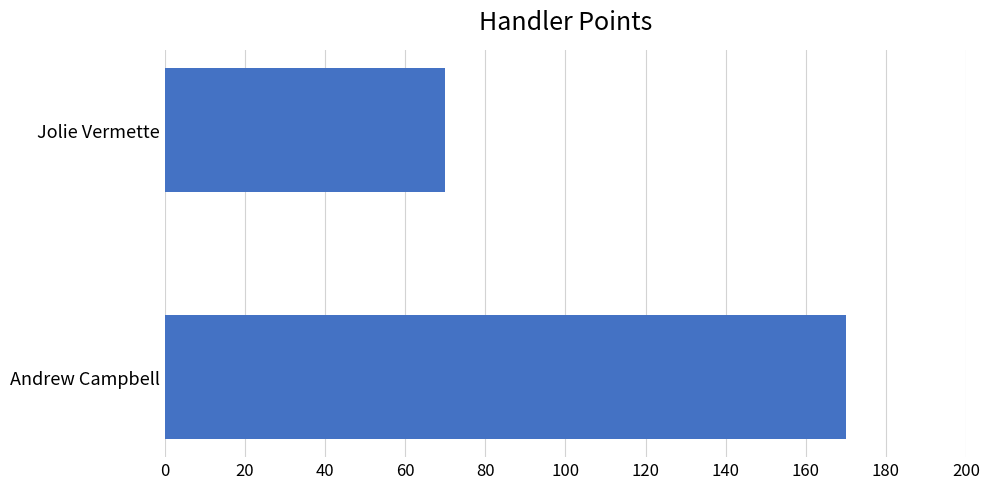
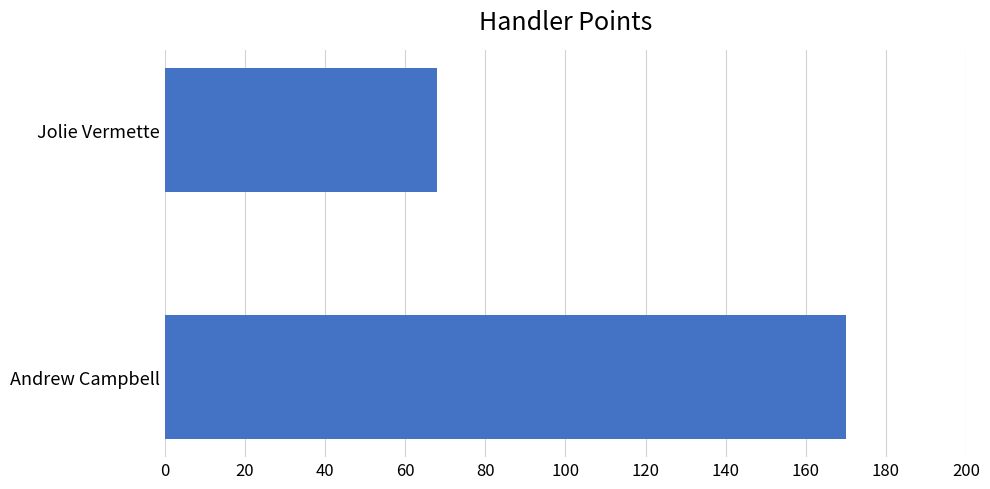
Jolie Vermette: 70 -> 68
